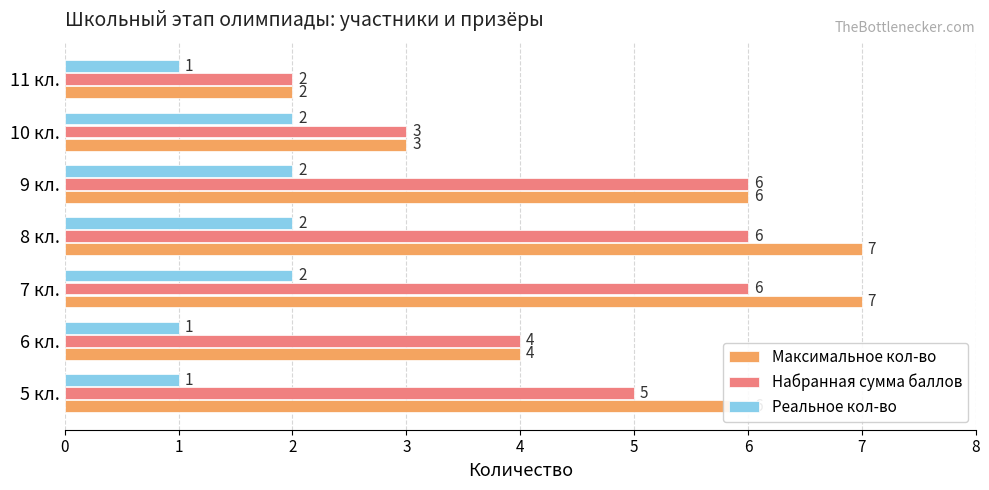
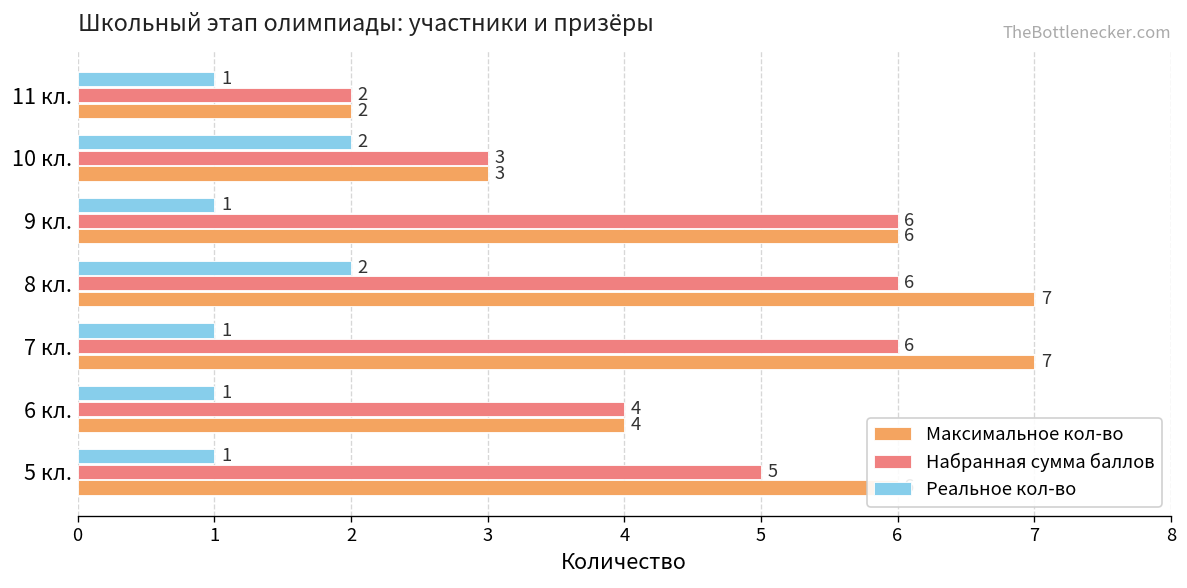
Реальное кол-во, 9 кл.: 2 -> 1
Реальное кол-во, 7 кл.: 2 -> 1
